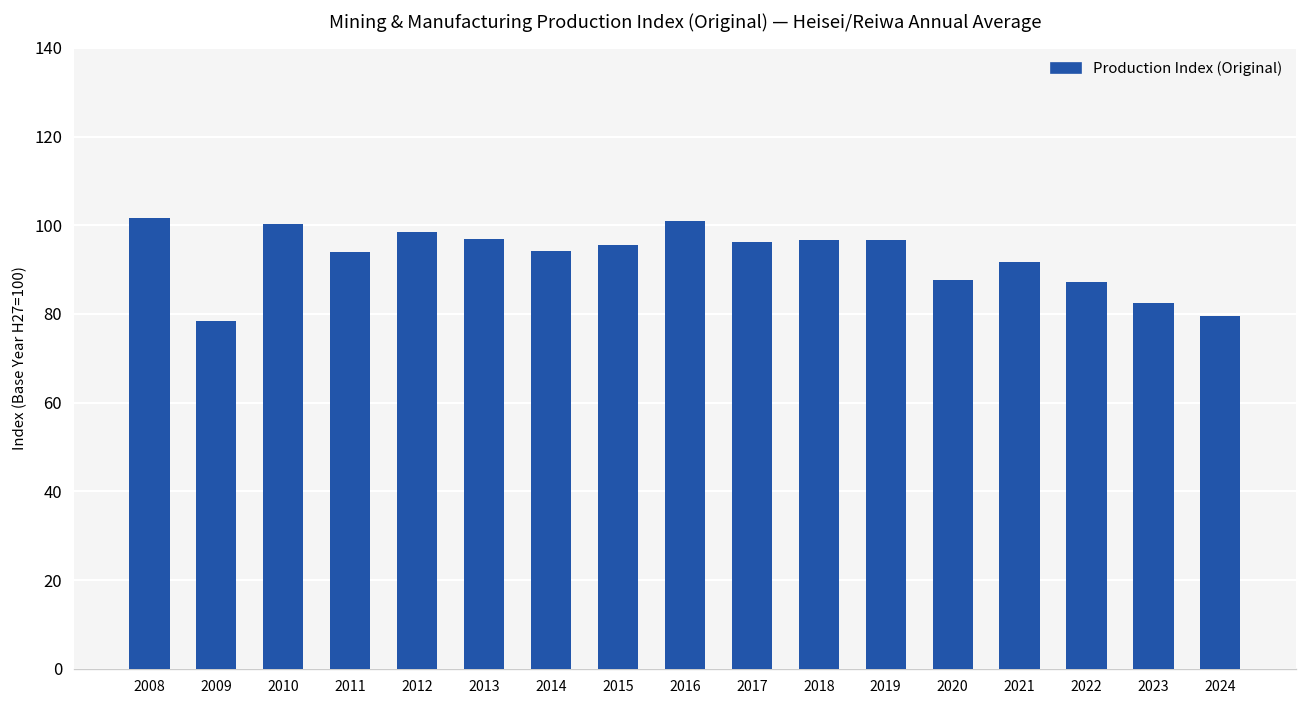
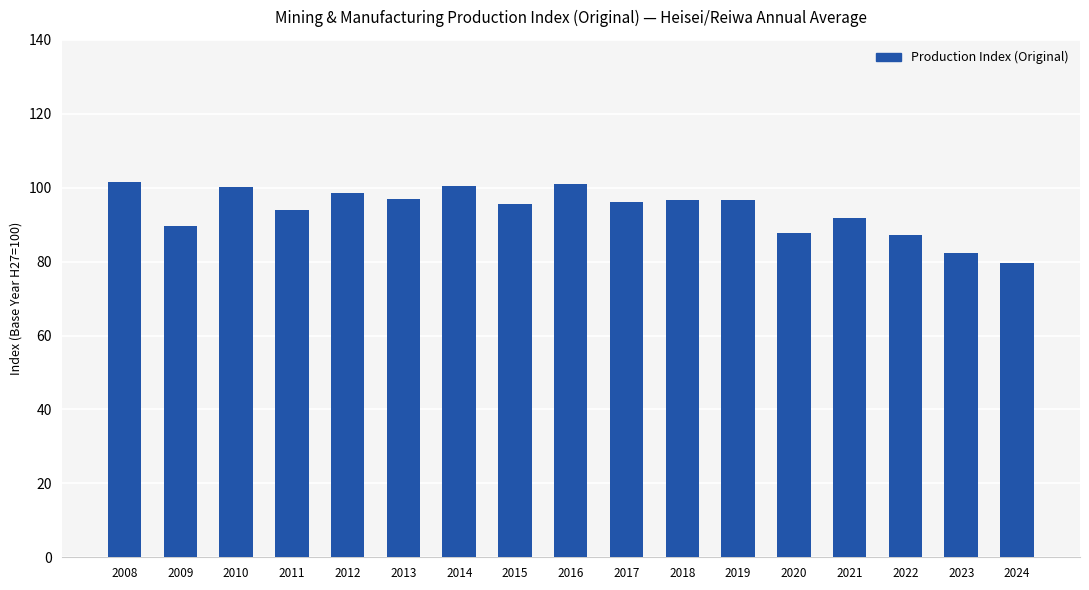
2009: 78 -> 90
2014: 94 -> 101
